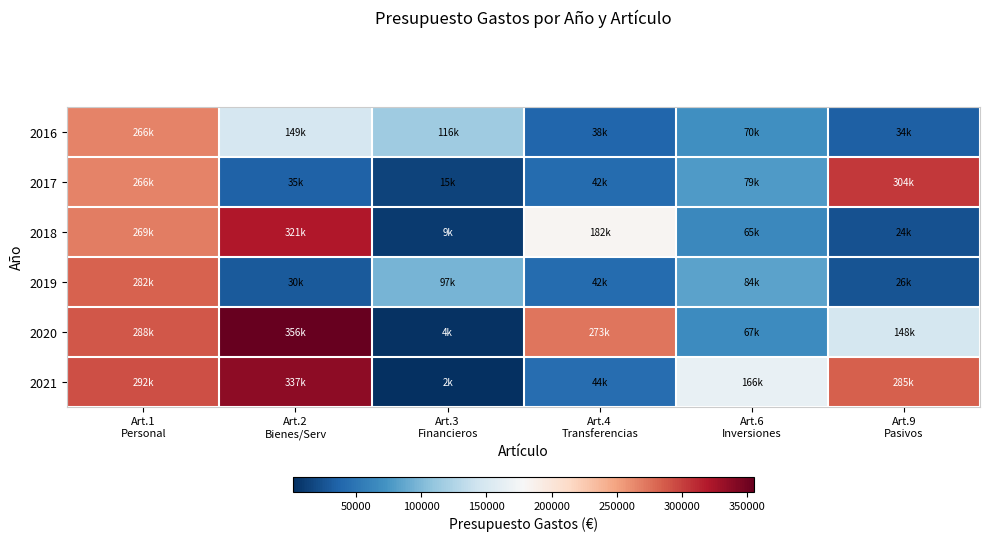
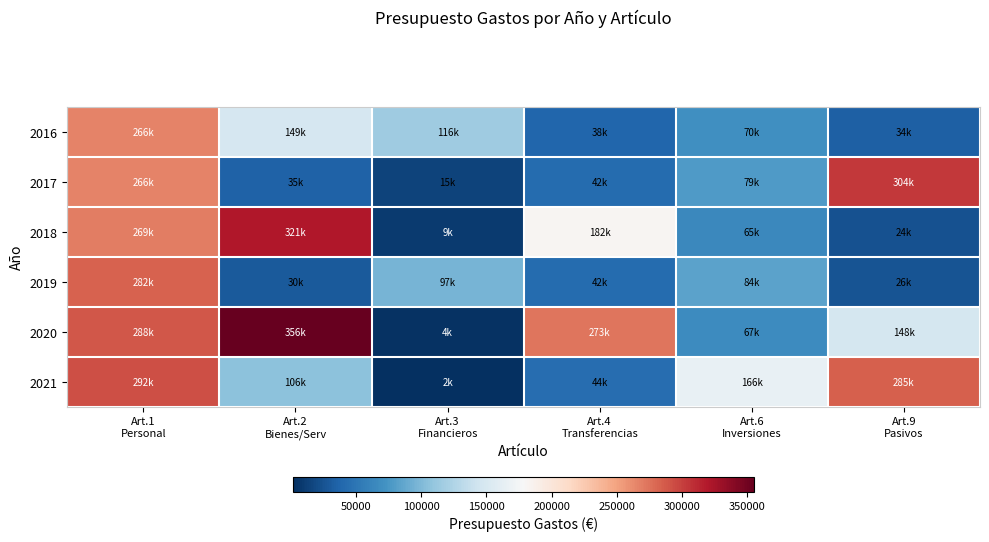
2021, Art.2 Bienes/Serv: 337k -> 106k
